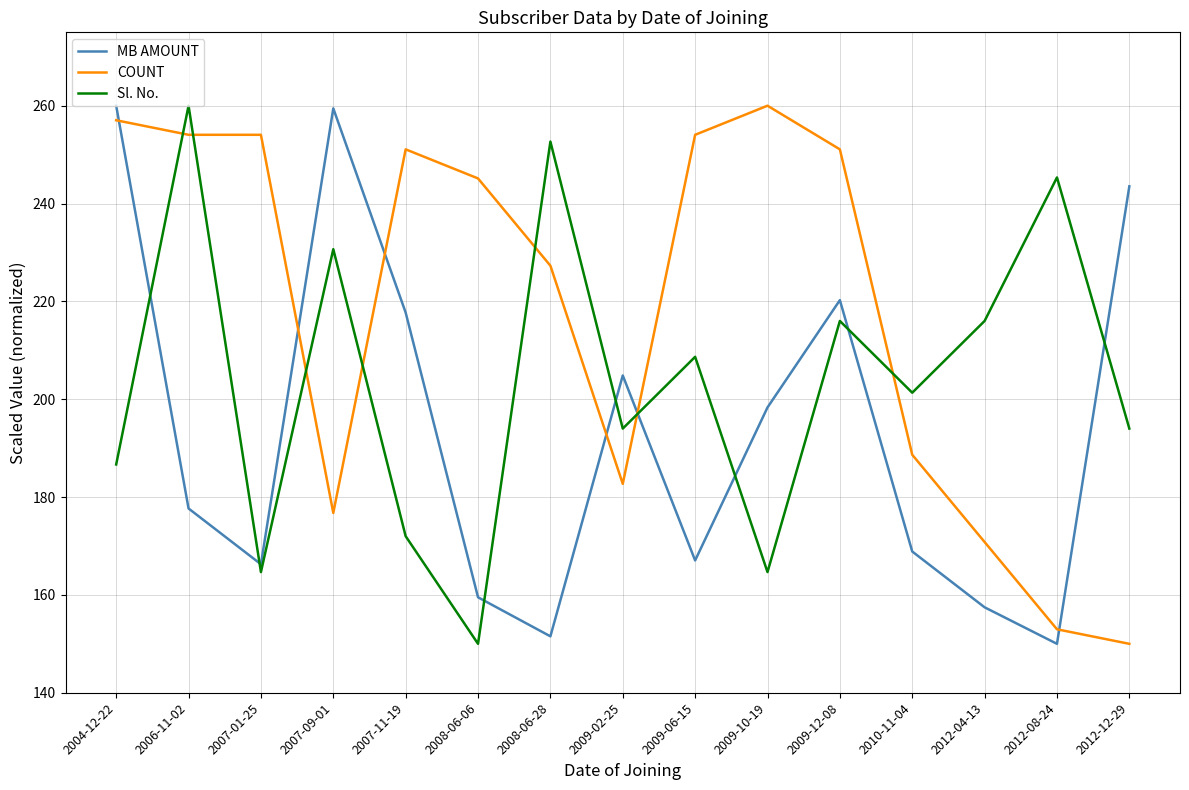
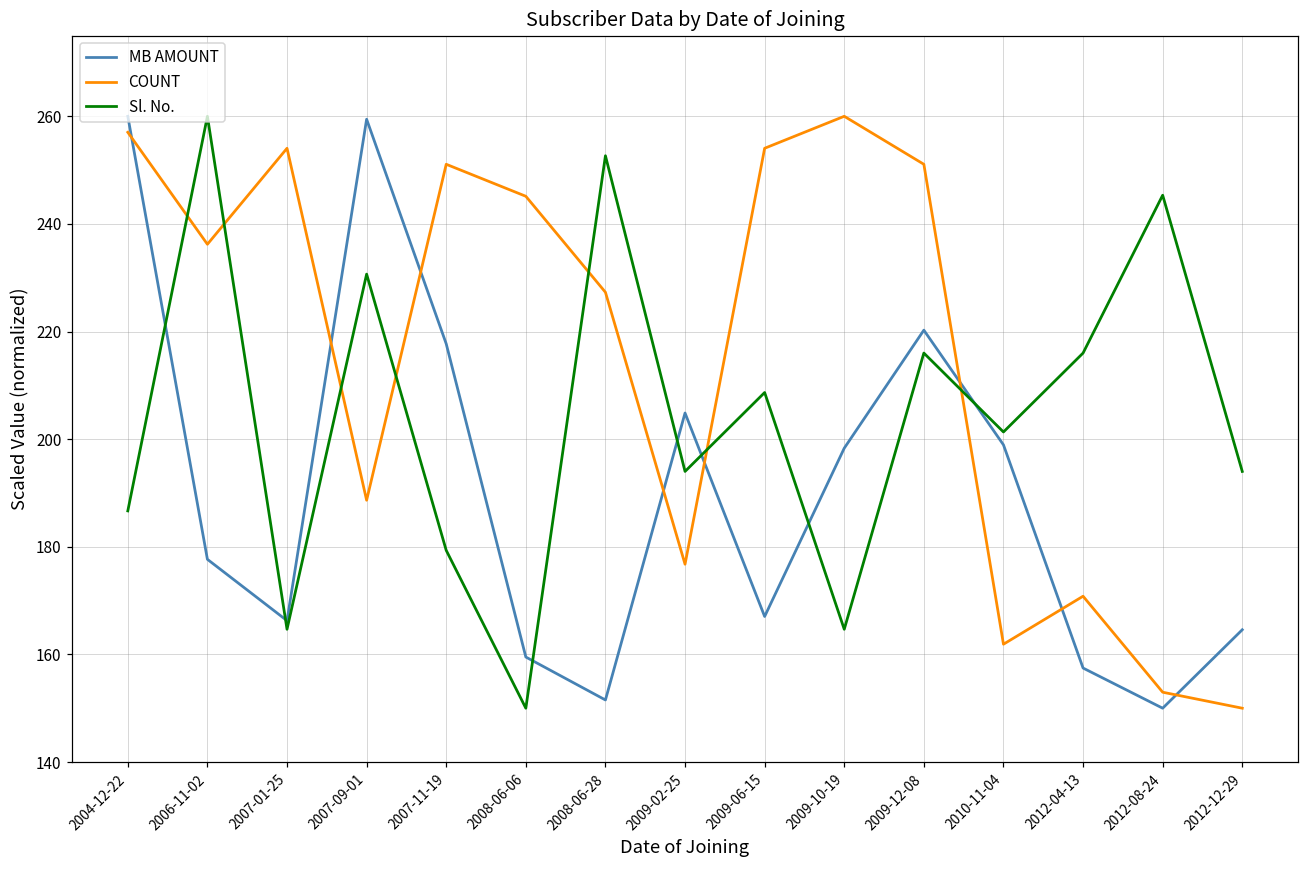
COUNT, 2006-11-02: 254 -> 236
COUNT, 2007-09-01: 177 -> 189
Sl. No., 2007-11-19: 172 -> 179
COUNT, 2009-02-25: 183 -> 177
MB AMOUNT, 2010-11-04: 169 -> 199
COUNT, 2010-11-04: 189 -> 162
MB AMOUNT, 2012-12-29: 244 -> 165
